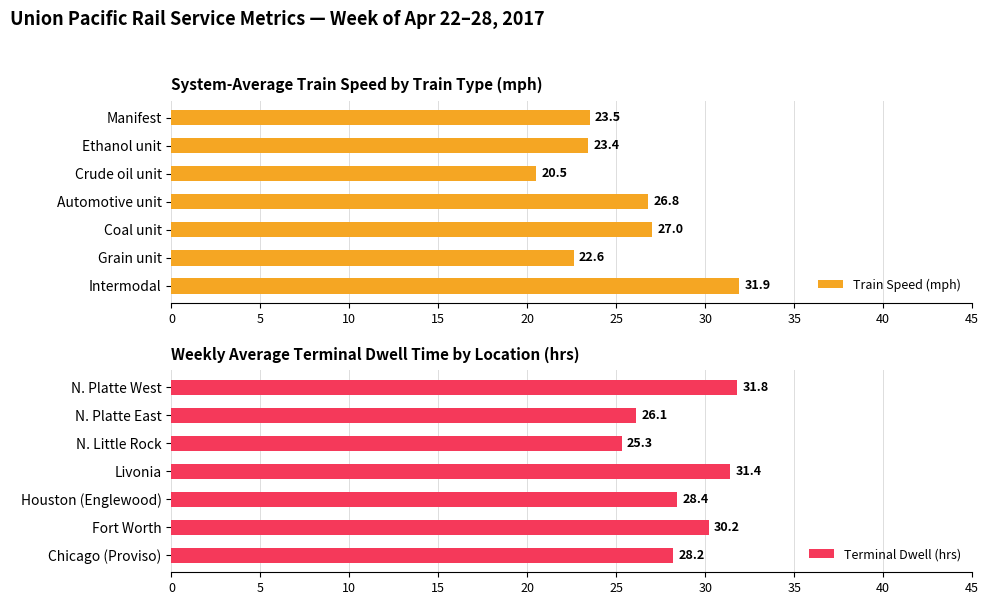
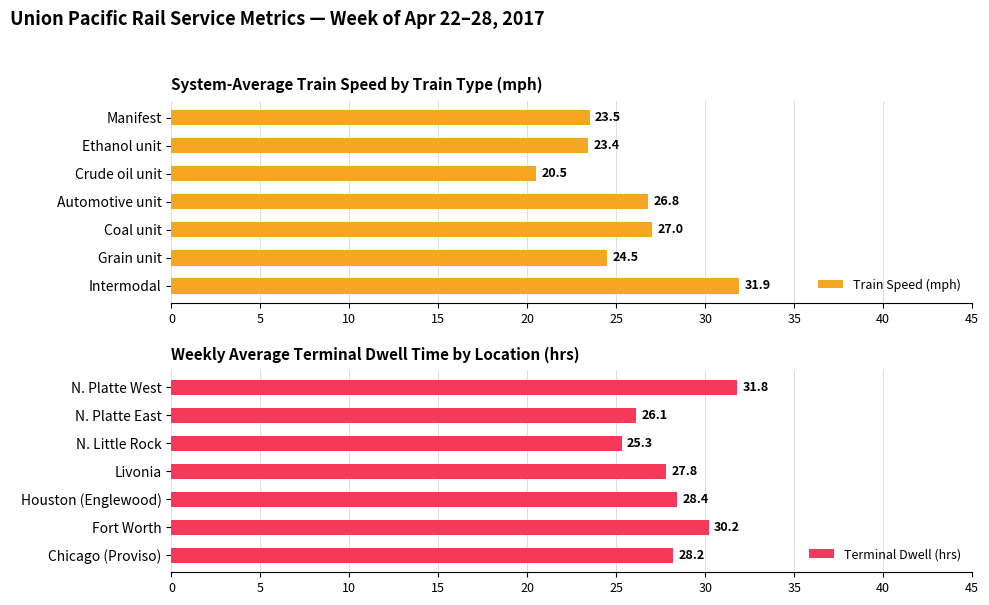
System-Average Train Speed by Train Type (mph), Grain unit: 22.6 -> 24.5
Weekly Average Terminal Dwell Time by Location (hrs), Livonia: 31.4 -> 27.8
